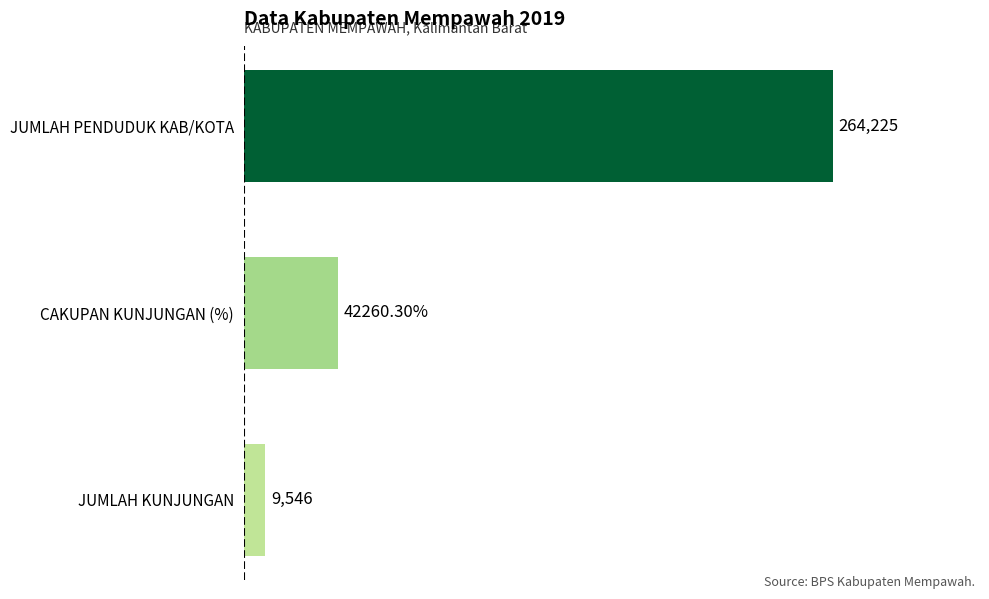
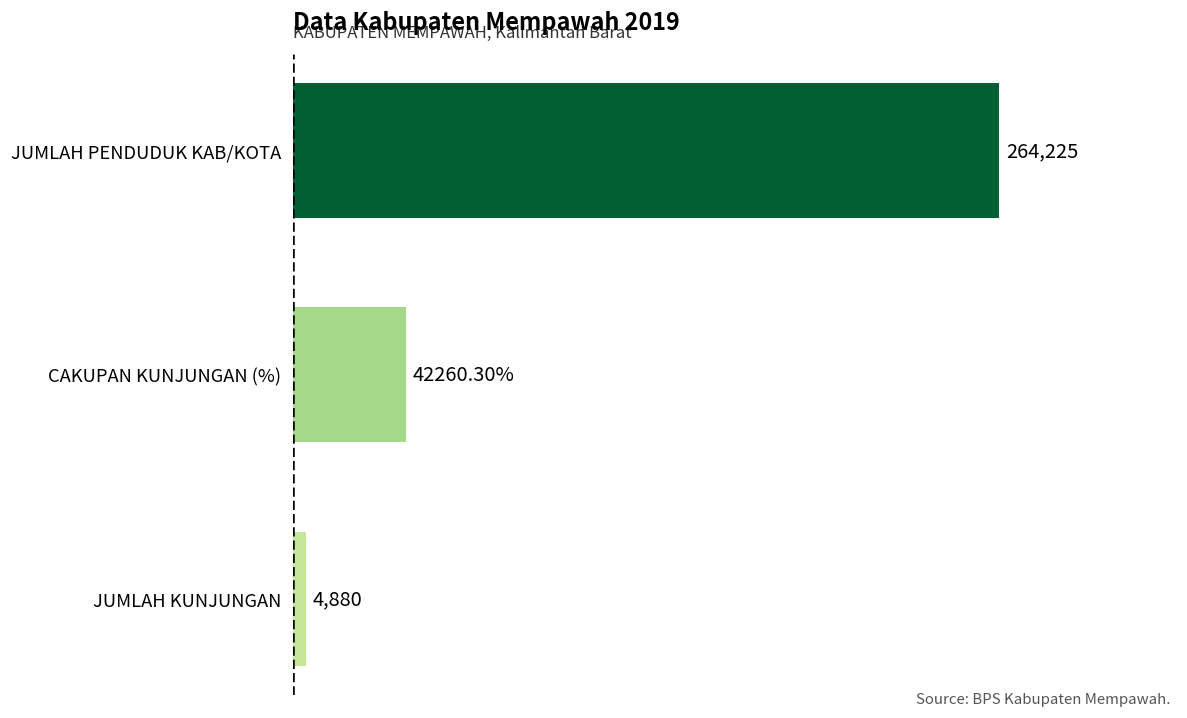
JUMLAH KUNJUNGAN: 9,546 -> 4,880
